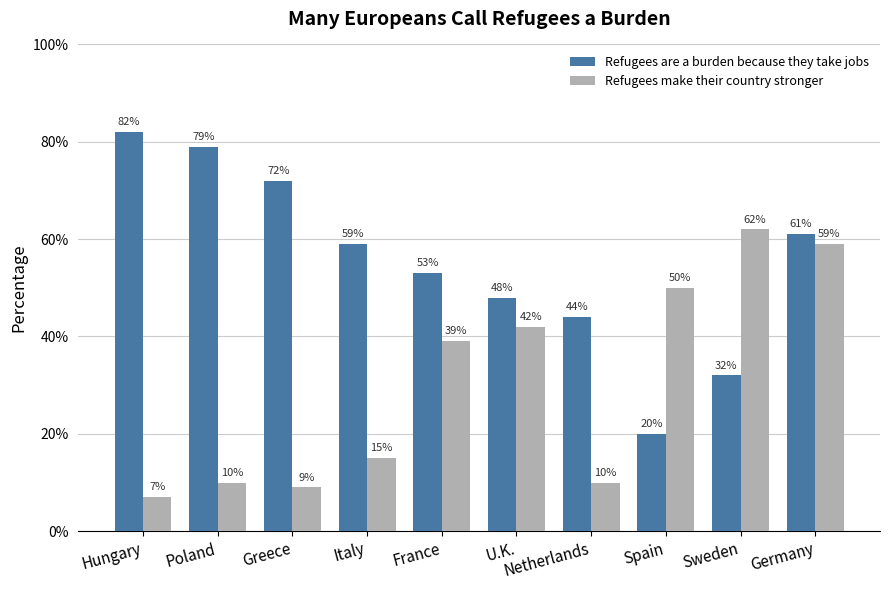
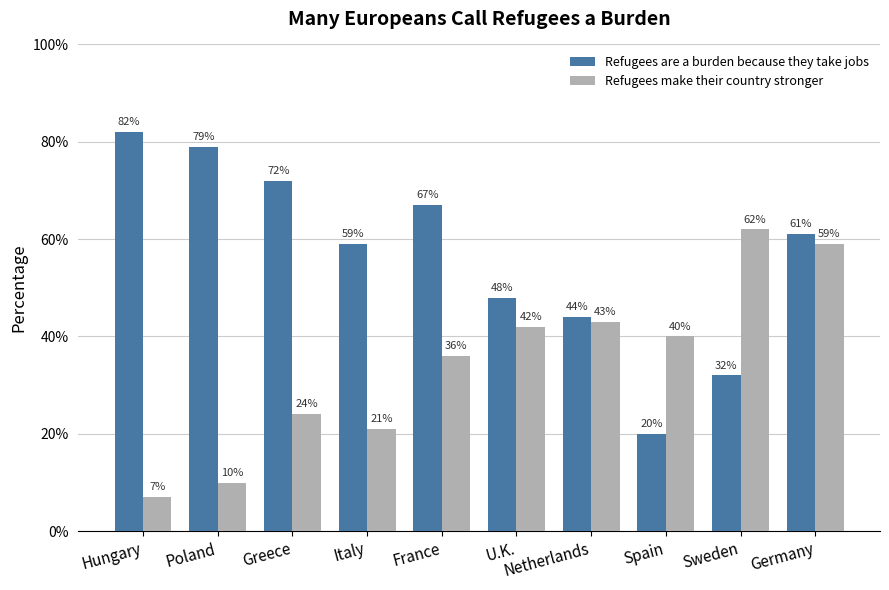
Refugees make their country stronger, Greece: 9% -> 24%
Refugees make their country stronger, Italy: 15% -> 21%
Refugees are a burden because they take jobs, France: 53% -> 67%
Refugees make their country stronger, France: 39% -> 36%
Refugees make their country stronger, Netherlands: 10% -> 43%
Refugees make their country stronger, Spain: 50% -> 40%
